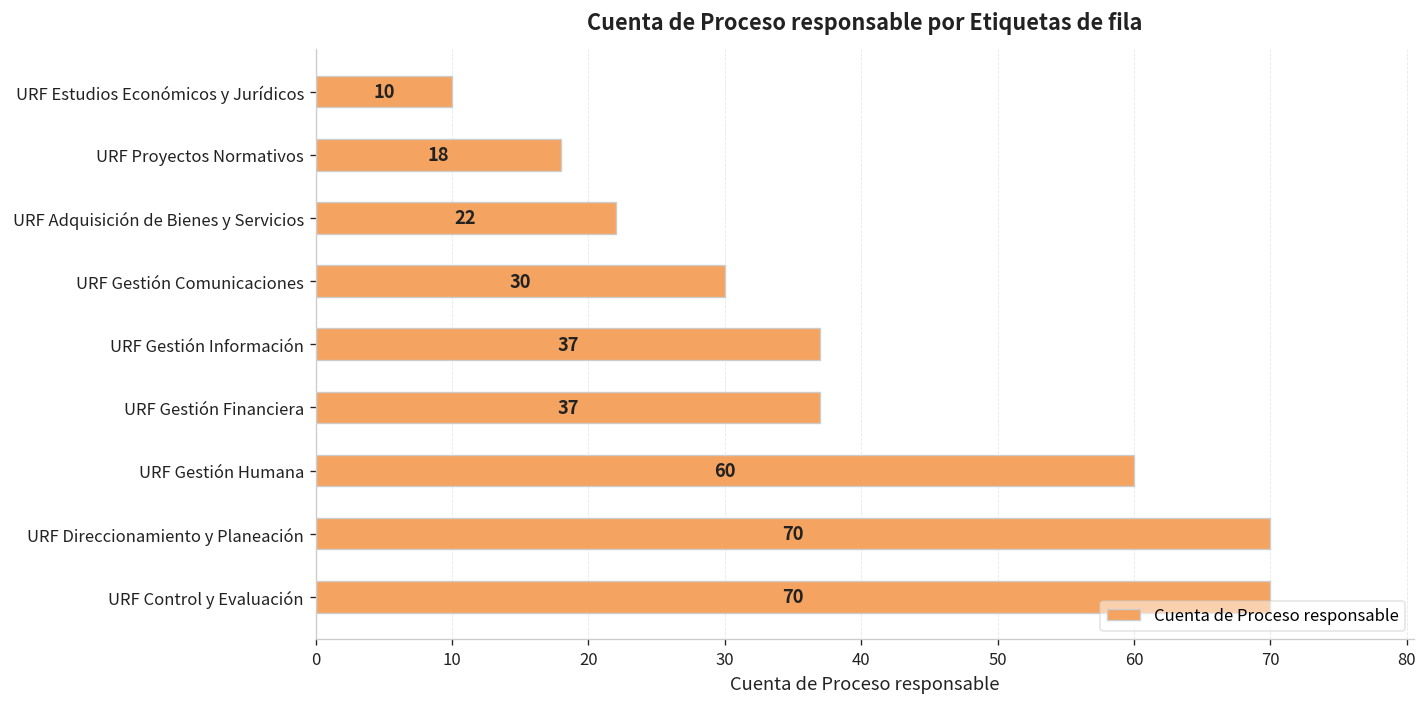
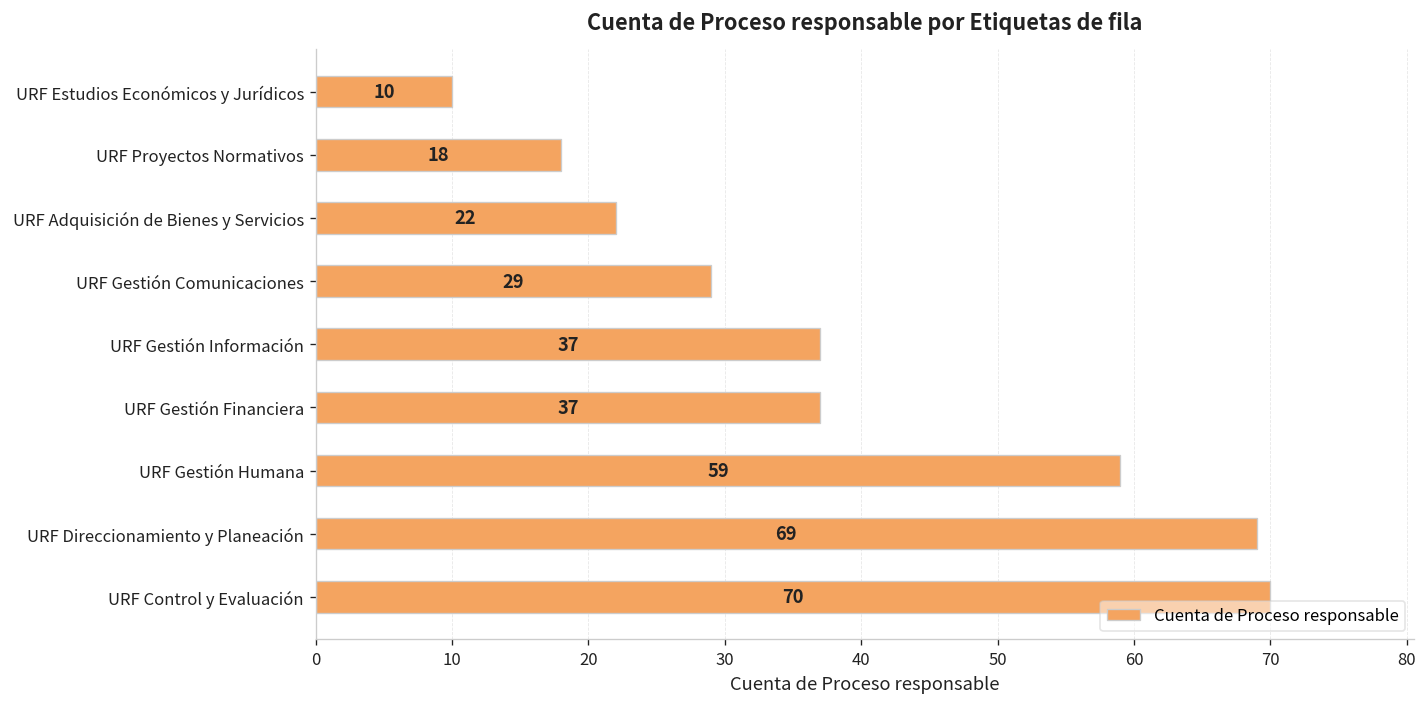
URF Gestión Comunicaciones: 30 -> 29
URF Gestión Humana: 60 -> 59
URF Direccionamiento y Planeación: 70 -> 69
